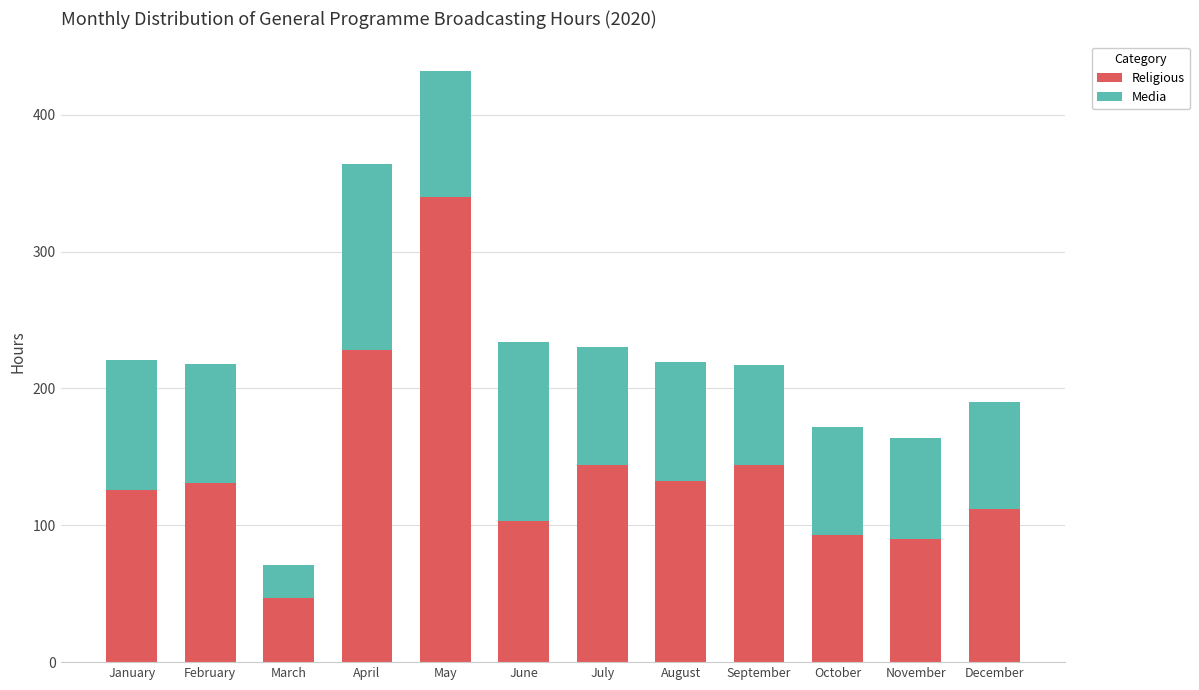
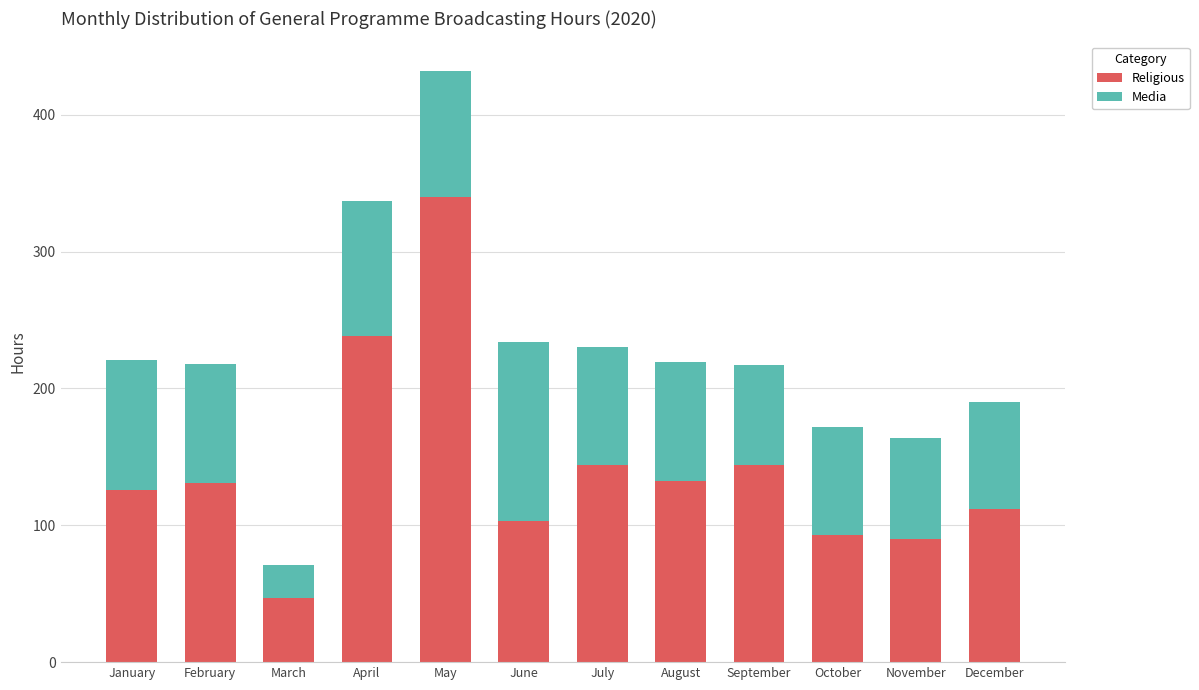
Religious, April: 228 -> 238
Media, April: 136 -> 99
